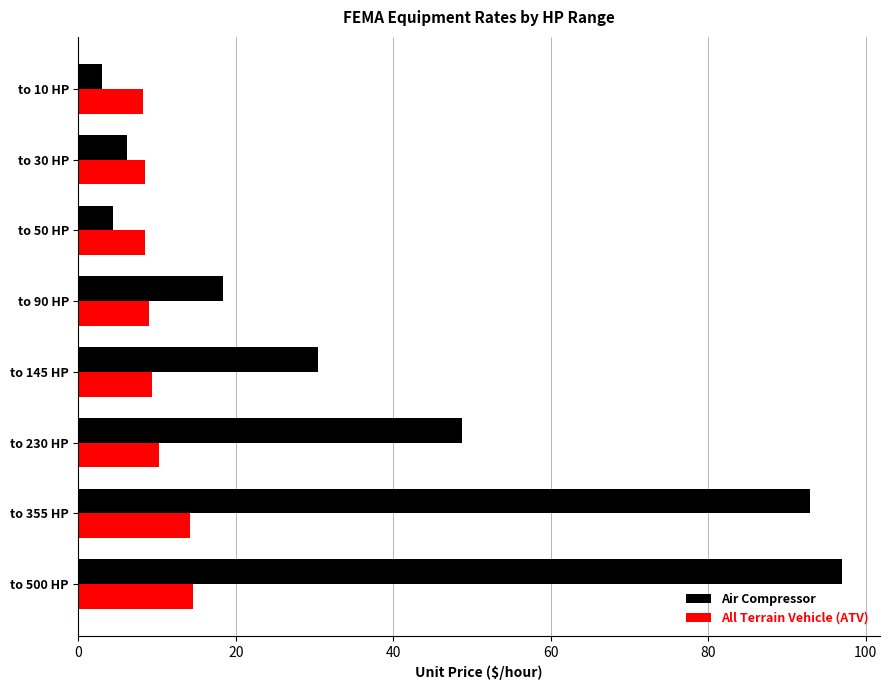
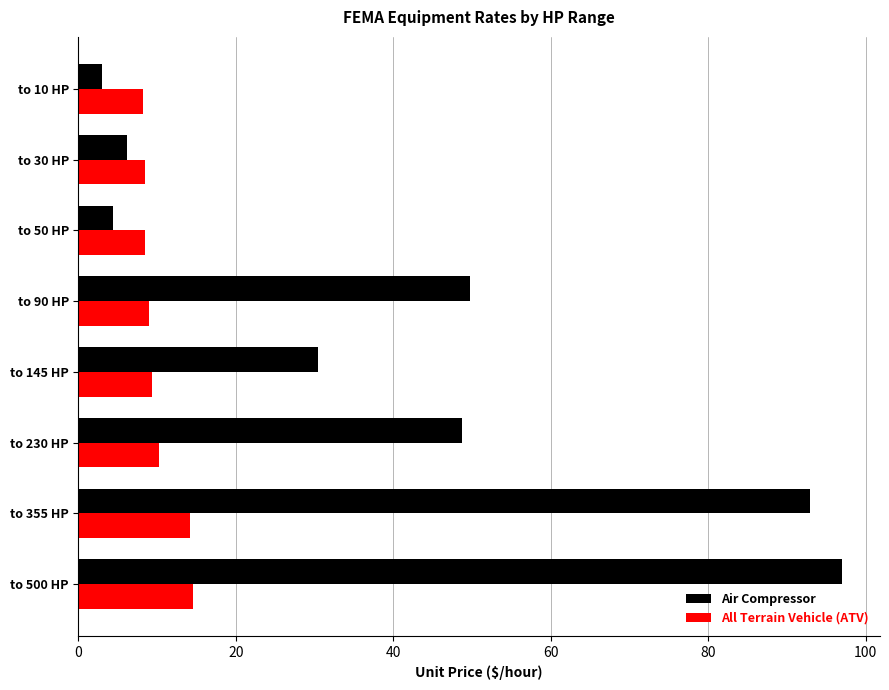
Air Compressor, to 90 HP: 18 -> 50
